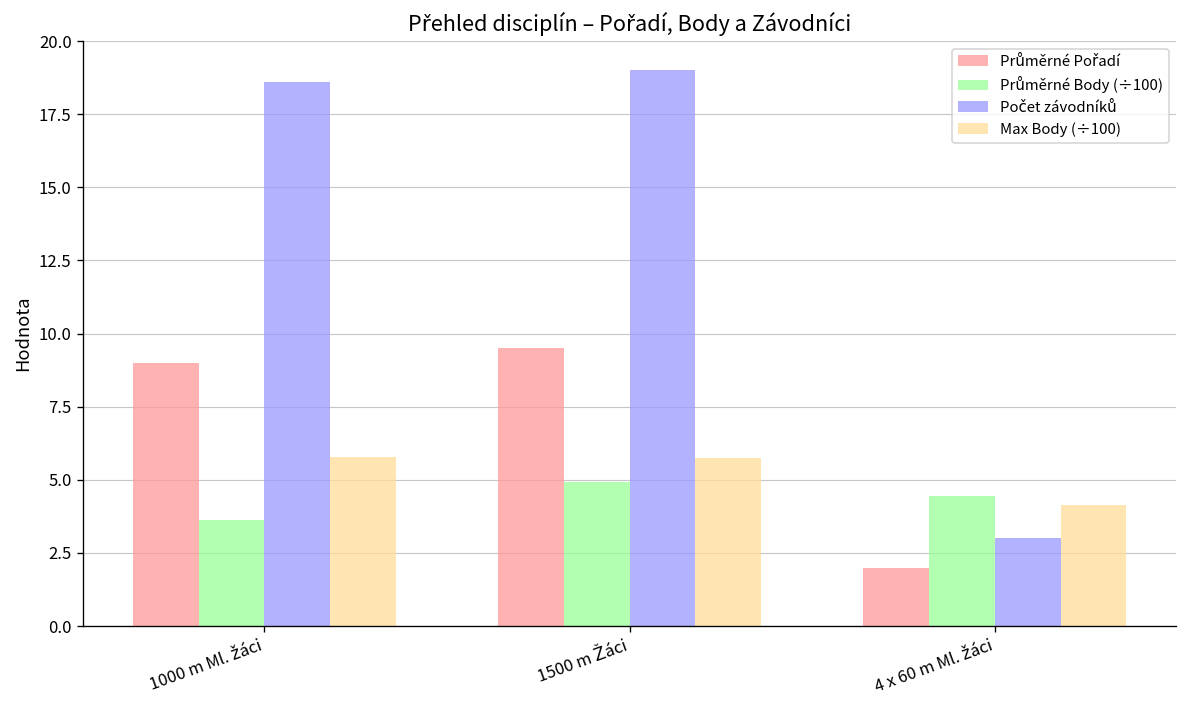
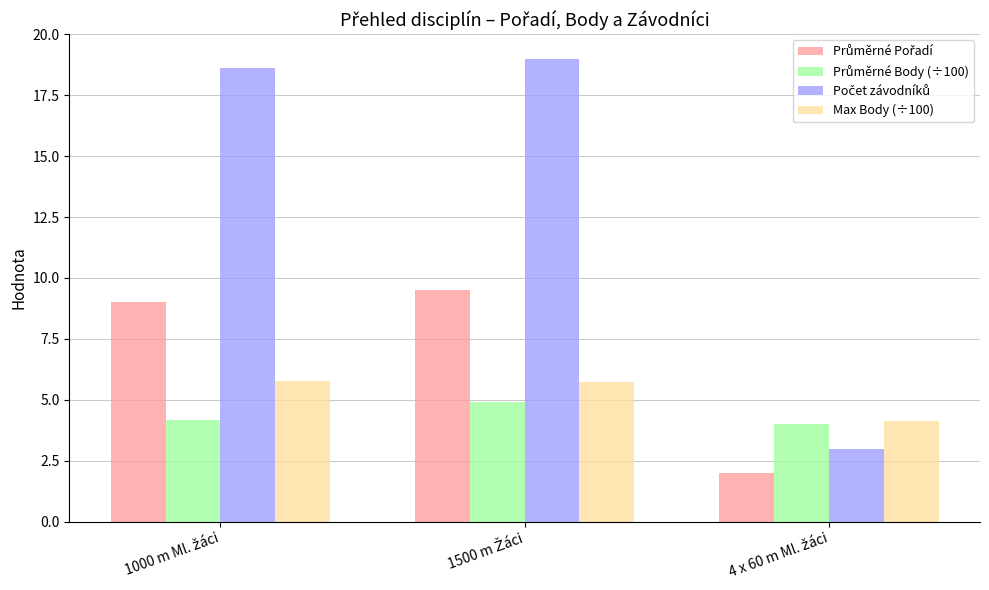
Průměrné Body (÷100), 1000 m Ml. žáci: 3.6 -> 4.2
Průměrné Body (÷100), 4 x 60 m Ml. žáci: 4.5 -> 4.0
